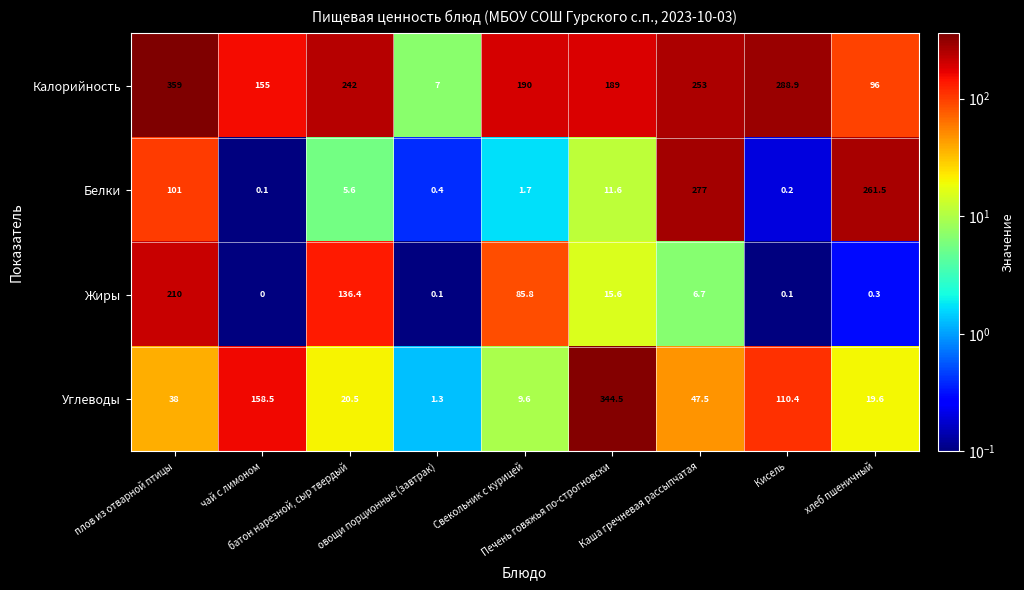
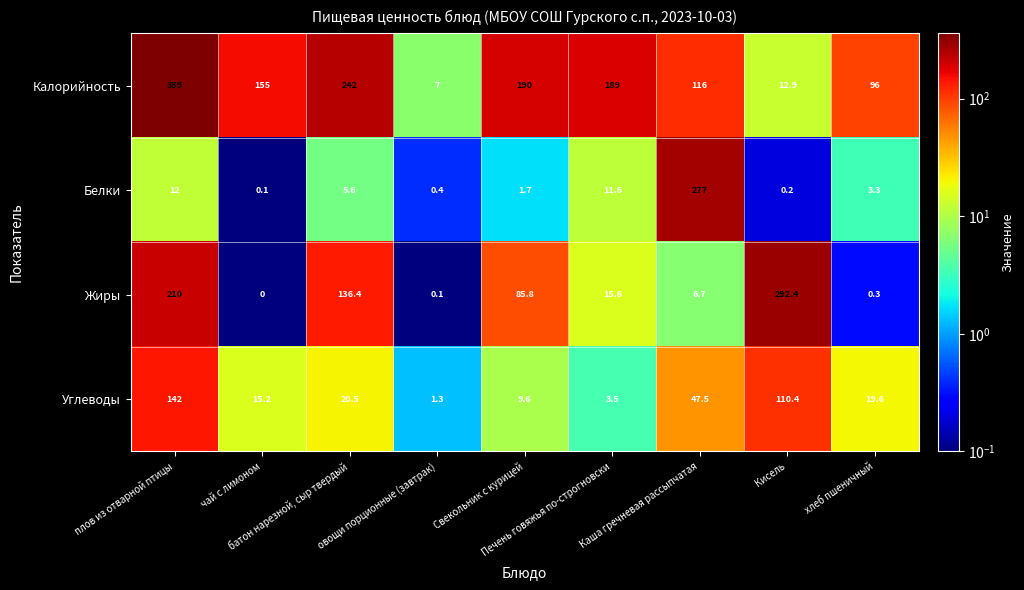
Калорийность, Каша гречневая рассыпчатая: 253 -> 116
Калорийность, Кисель: 288.9 -> 12.9
Белки, плов из отварной птицы: 101 -> 12
Белки, хлеб пшеничный: 261.5 -> 3.3
Жиры, Кисель: 0.1 -> 292.4
Углеводы, плов из отварной птицы: 38 -> 142
Углеводы, чай с лимоном: 158.5 -> 15.2
Углеводы, Печень говяжья по-строгновски: 344.5 -> 3.5
